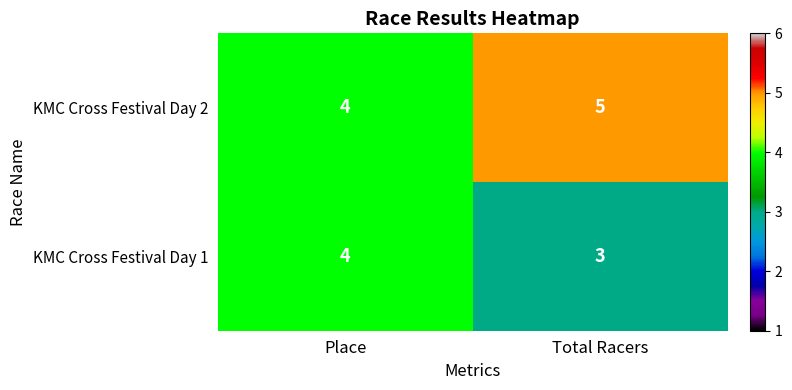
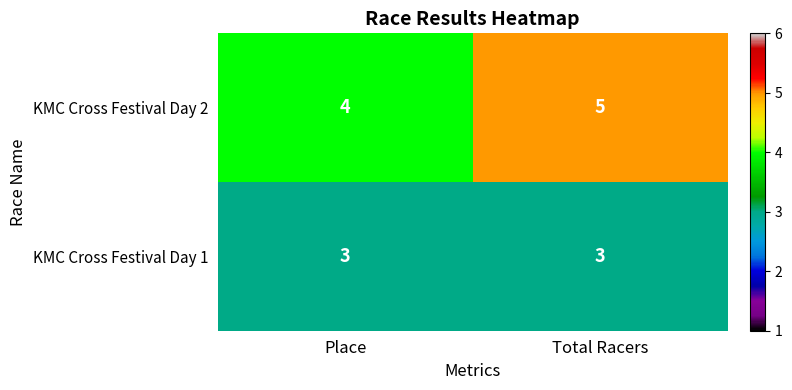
KMC Cross Festival Day 1, Place: 4 -> 3
